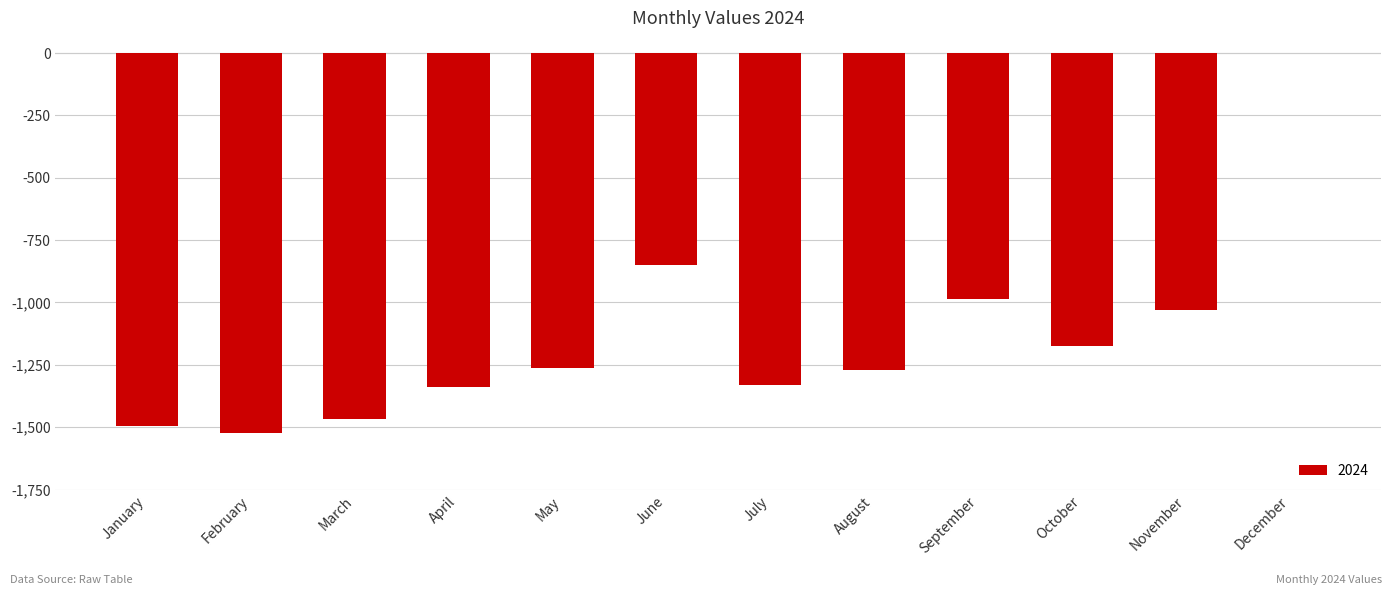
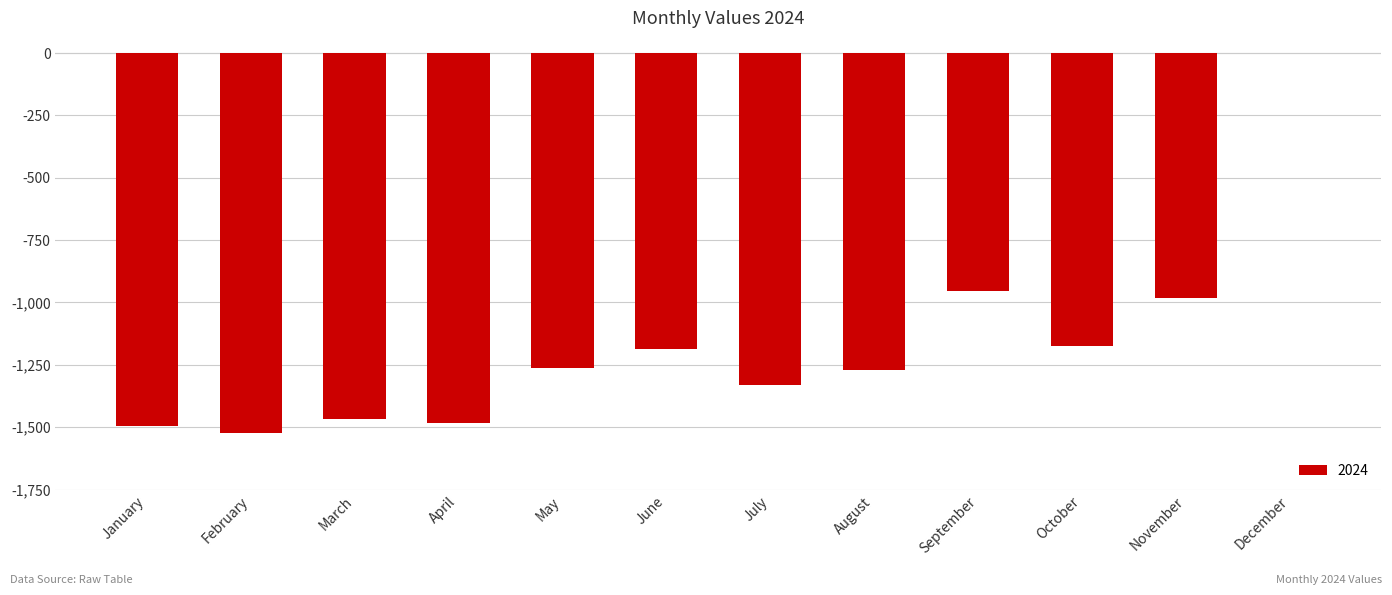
April: -1,340 -> -1,480
June: -850 -> -1,190
September: -990 -> -950
November: -1,030 -> -980
